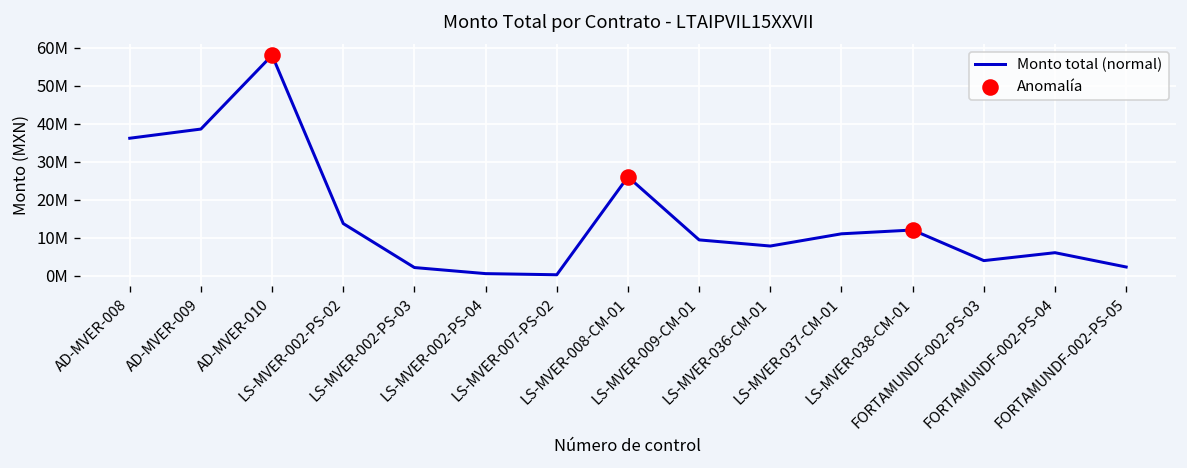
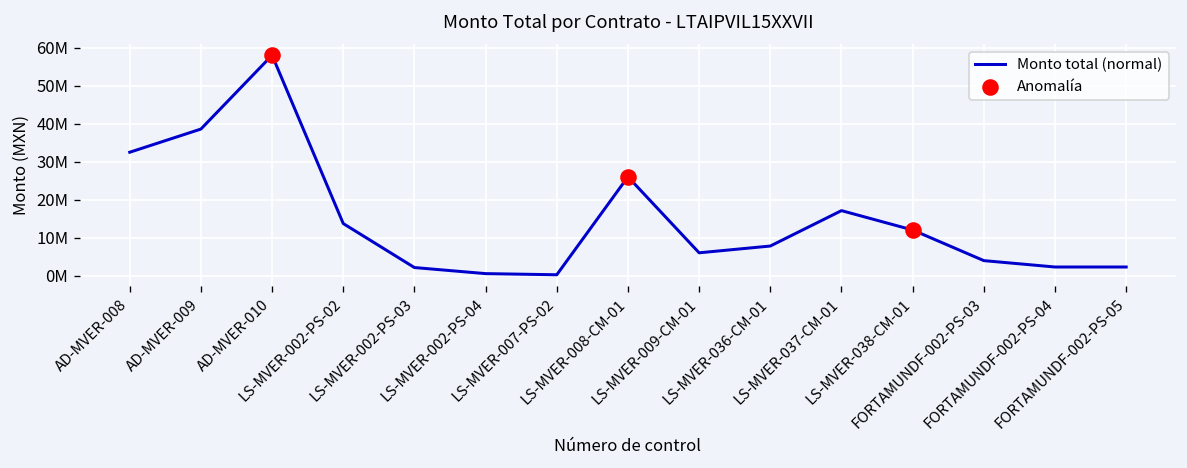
Monto total (normal), AD-MVER-008: 36000000 -> 32000000
Monto total (normal), LS-MVER-009-CM-01: 9000000 -> 6000000
Monto total (normal), LS-MVER-037-CM-01: 11000000 -> 17000000
Monto total (normal), FORTAMUNDF-002-PS-04: 6000000 -> 2000000
